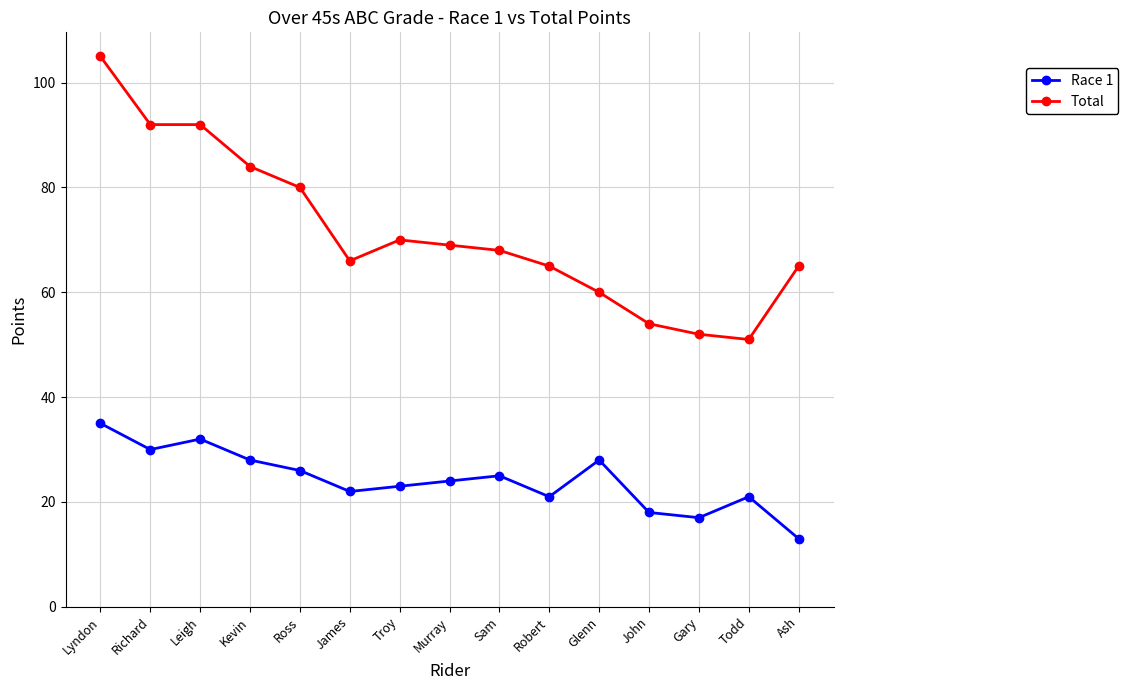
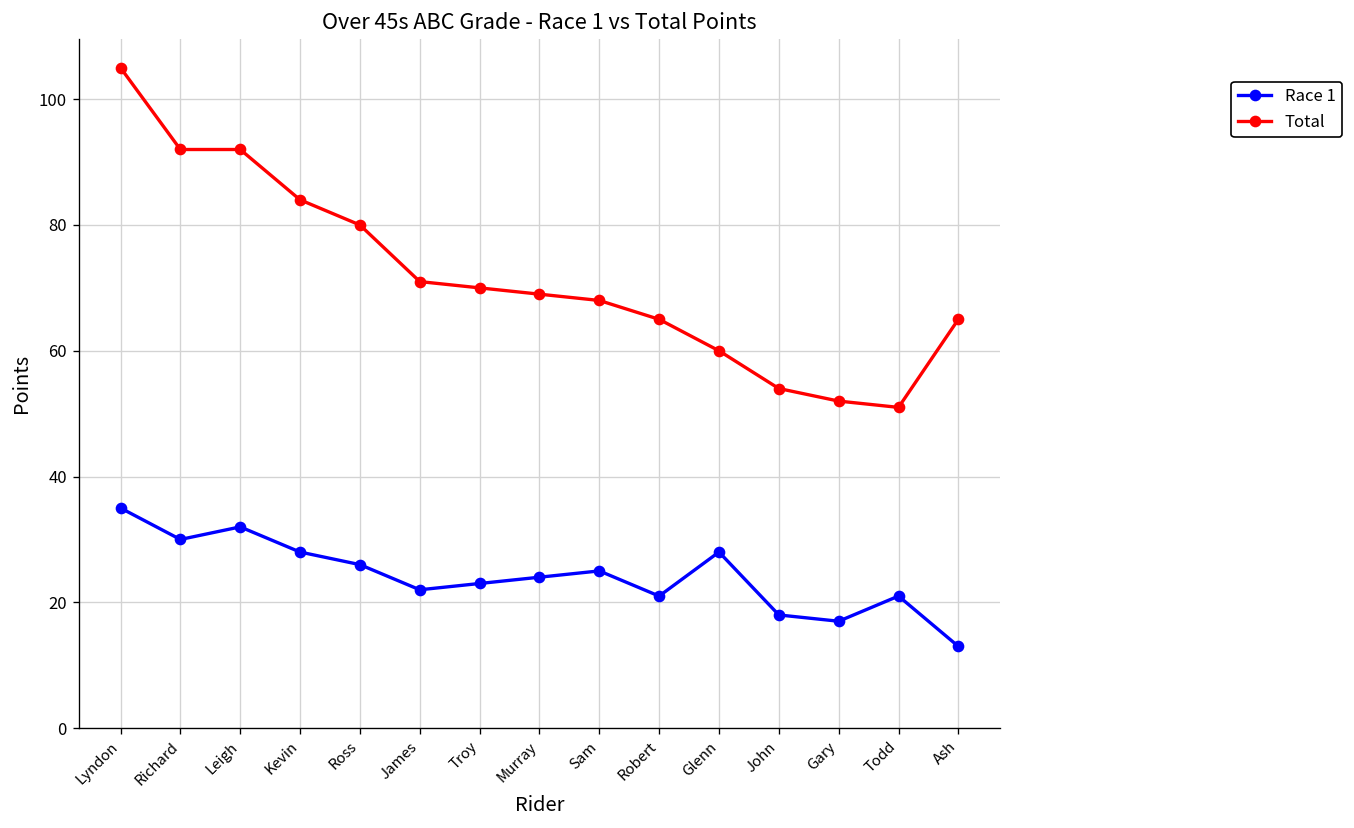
Total, James: 66 -> 71
